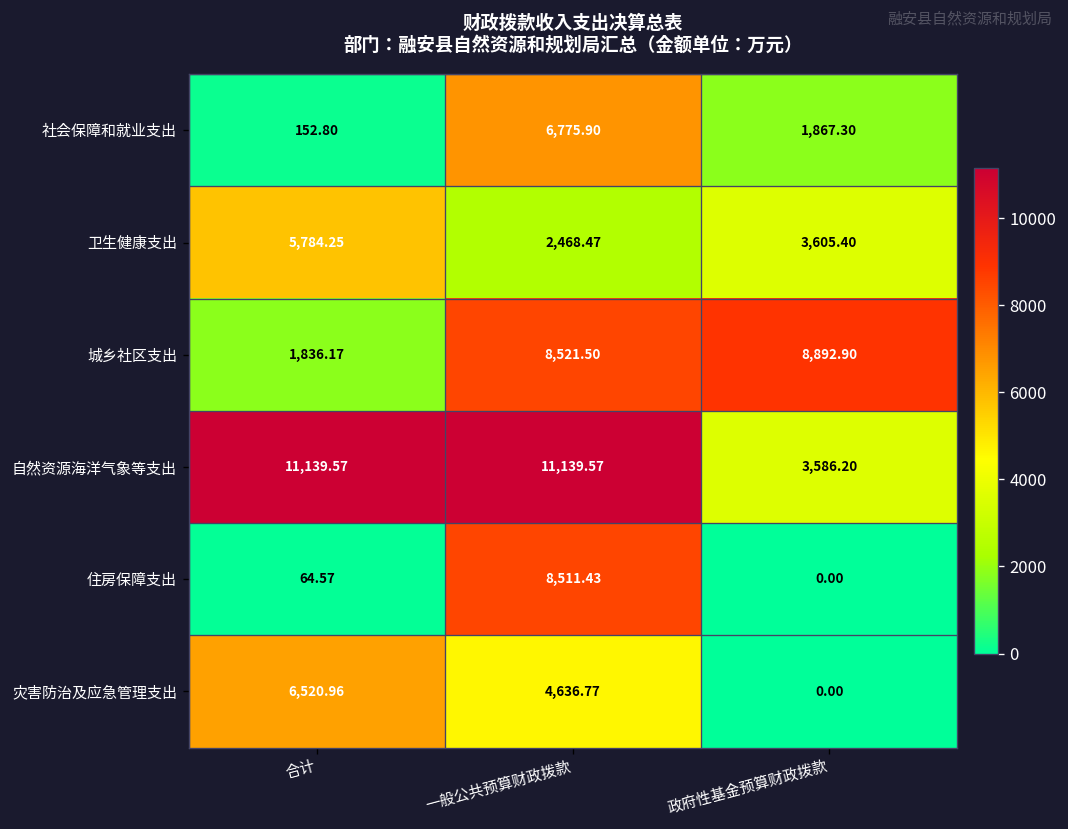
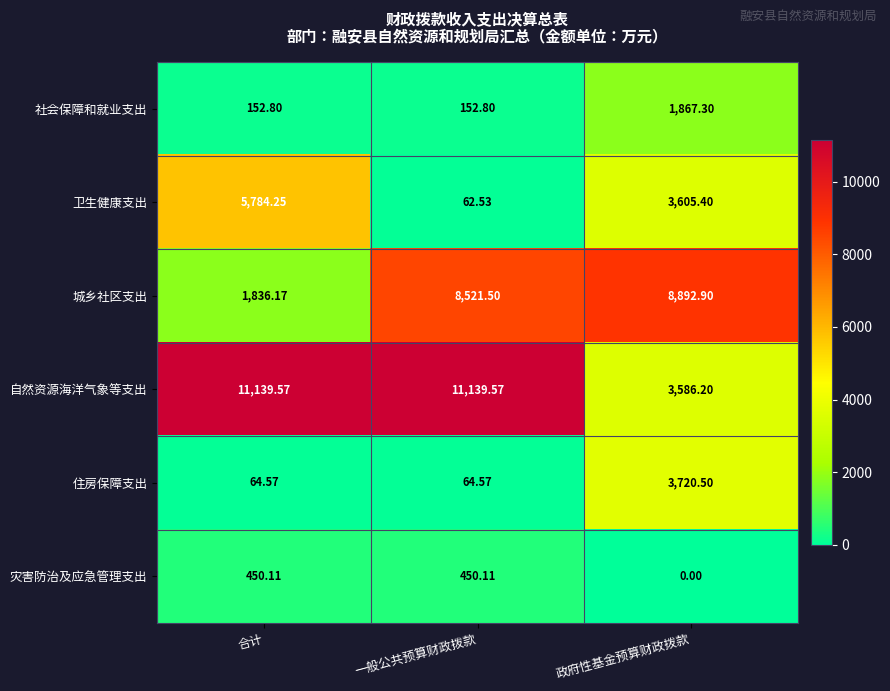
社会保障和就业支出, 一般公共预算财政拨款: 6,775.90 -> 152.80
卫生健康支出, 一般公共预算财政拨款: 2,468.47 -> 62.53
住房保障支出, 一般公共预算财政拨款: 8,511.43 -> 64.57
住房保障支出, 政府性基金预算财政拨款: 0.00 -> 3,720.50
灾害防治及应急管理支出, 合计: 6,520.96 -> 450.11
灾害防治及应急管理支出, 一般公共预算财政拨款: 4,636.77 -> 450.11
